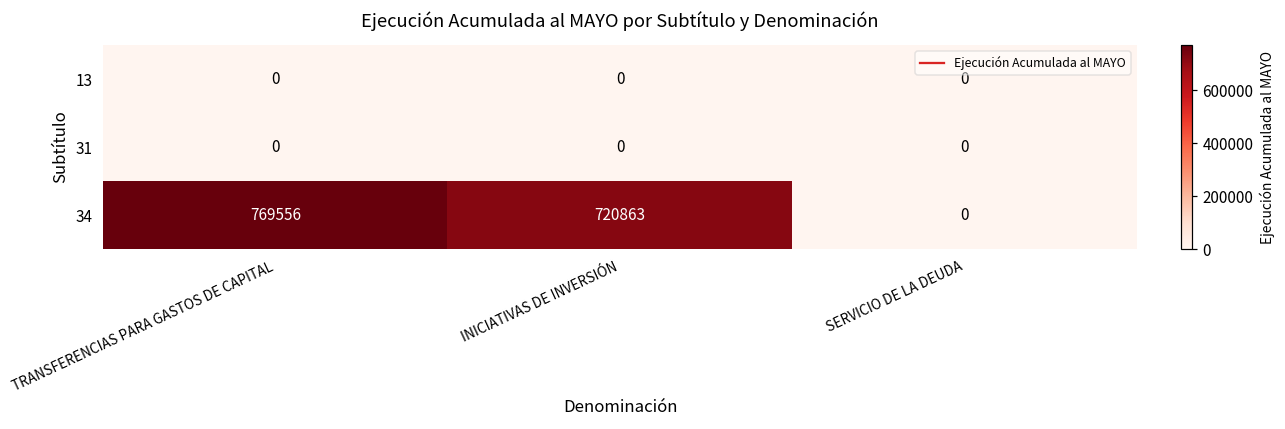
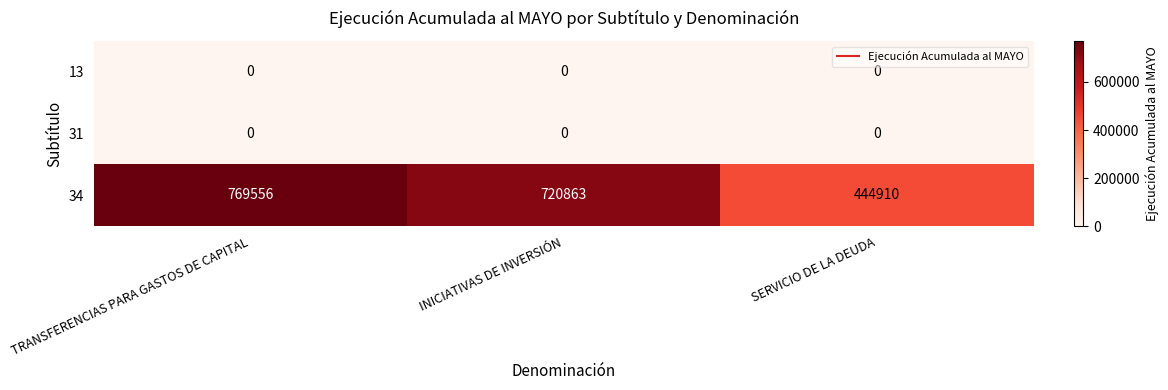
34, SERVICIO DE LA DEUDA: 0 -> 444910
